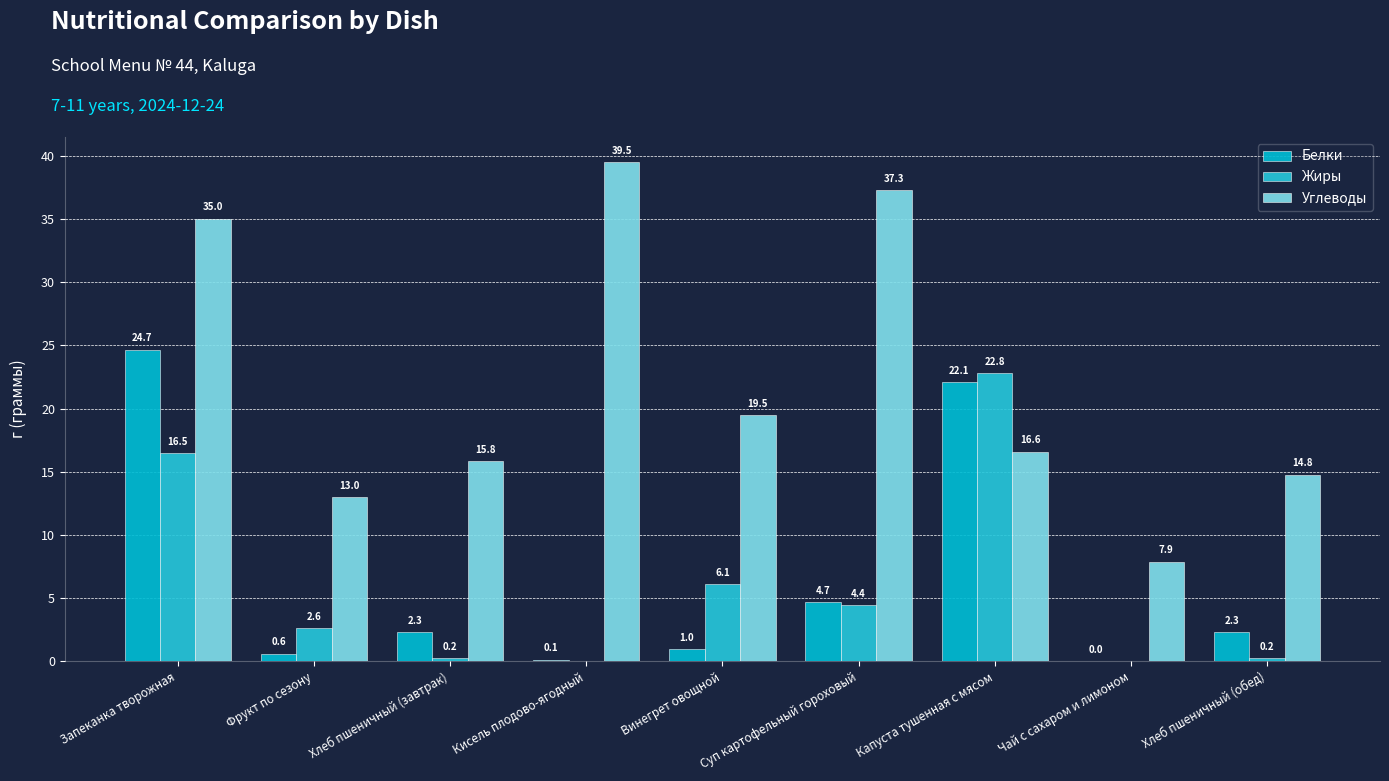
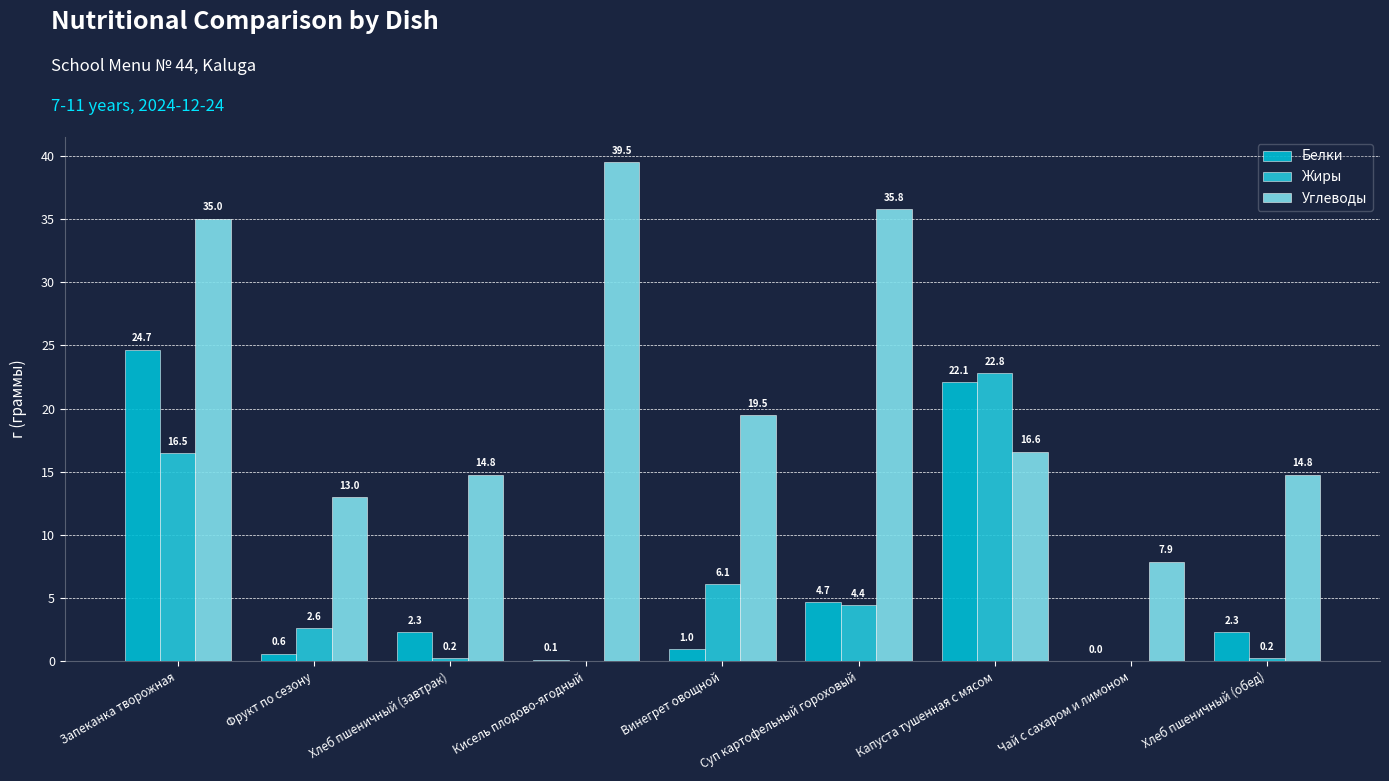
Углеводы, Хлеб пшеничный (завтрак): 15.8 -> 14.8
Углеводы, Суп картофельный гороховый: 37.3 -> 35.8
